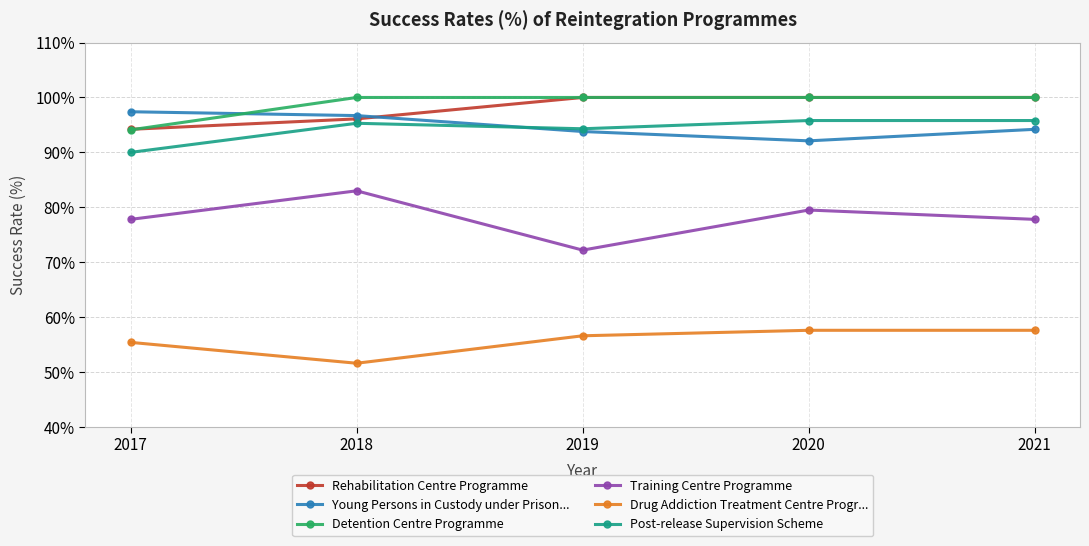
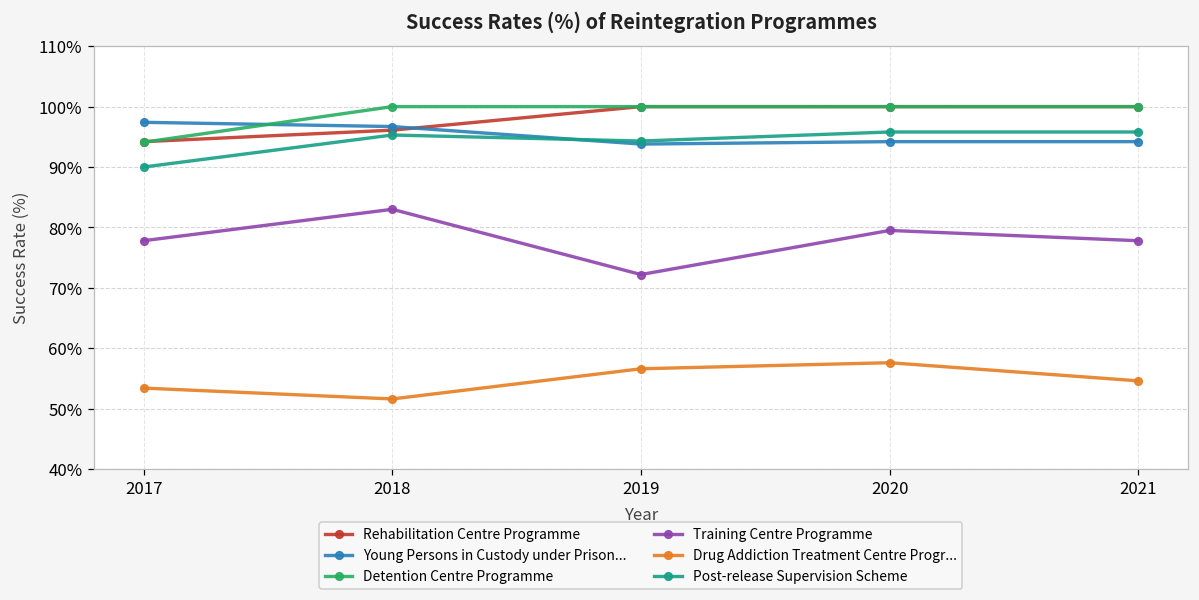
Drug Addiction Treatment Centre Progr..., 2017: 55% -> 53%
Young Persons in Custody under Prison..., 2020: 92% -> 94%
Drug Addiction Treatment Centre Progr..., 2021: 58% -> 55%
